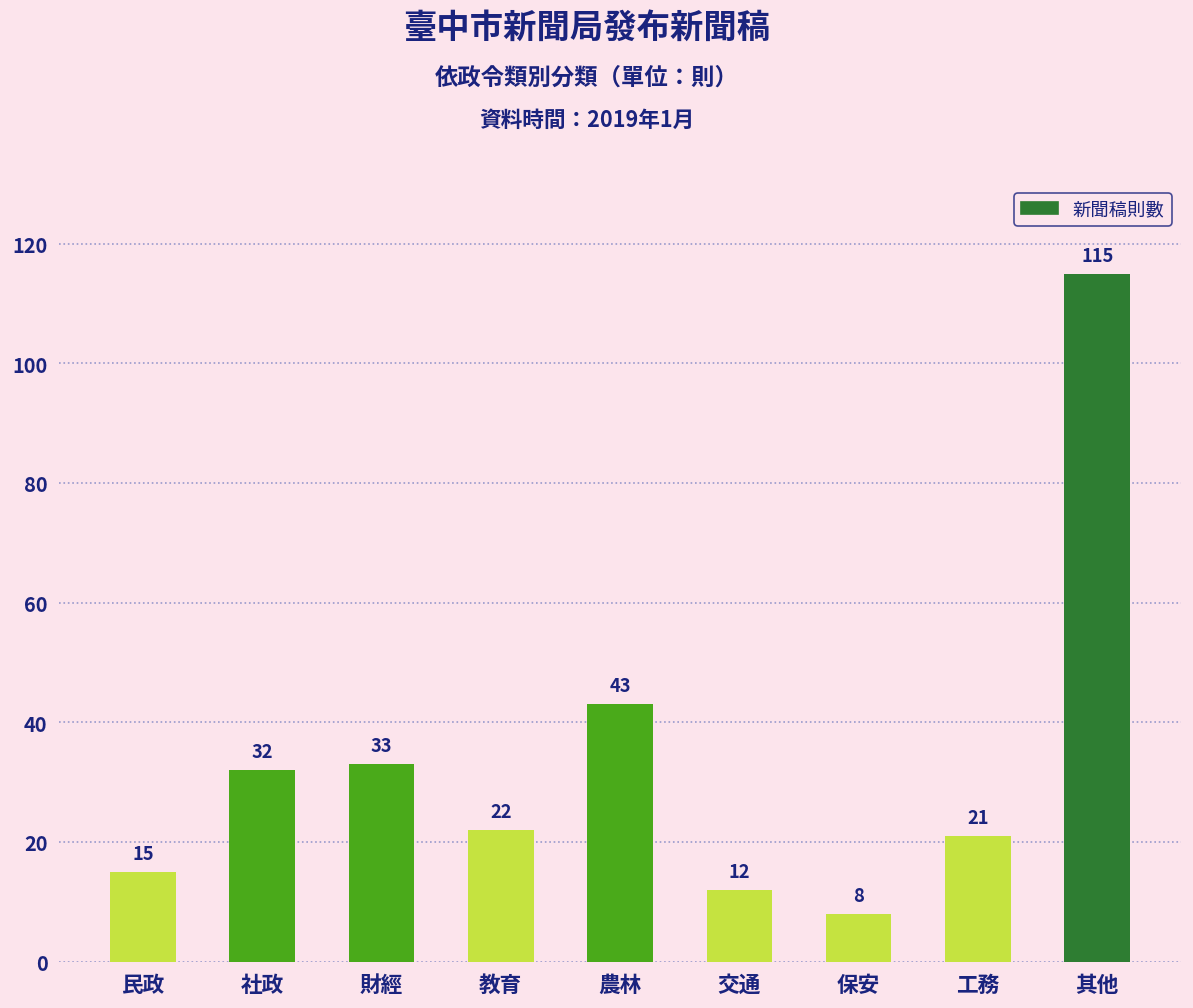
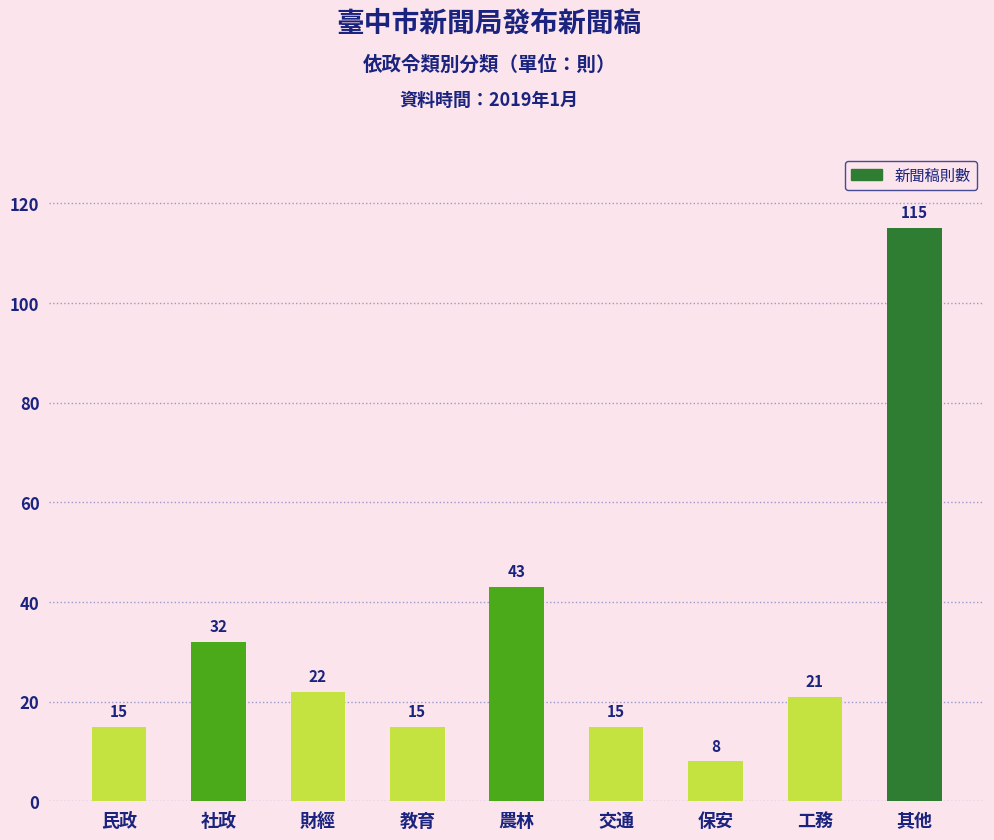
財經: 33 -> 22
教育: 22 -> 15
交通: 12 -> 15
